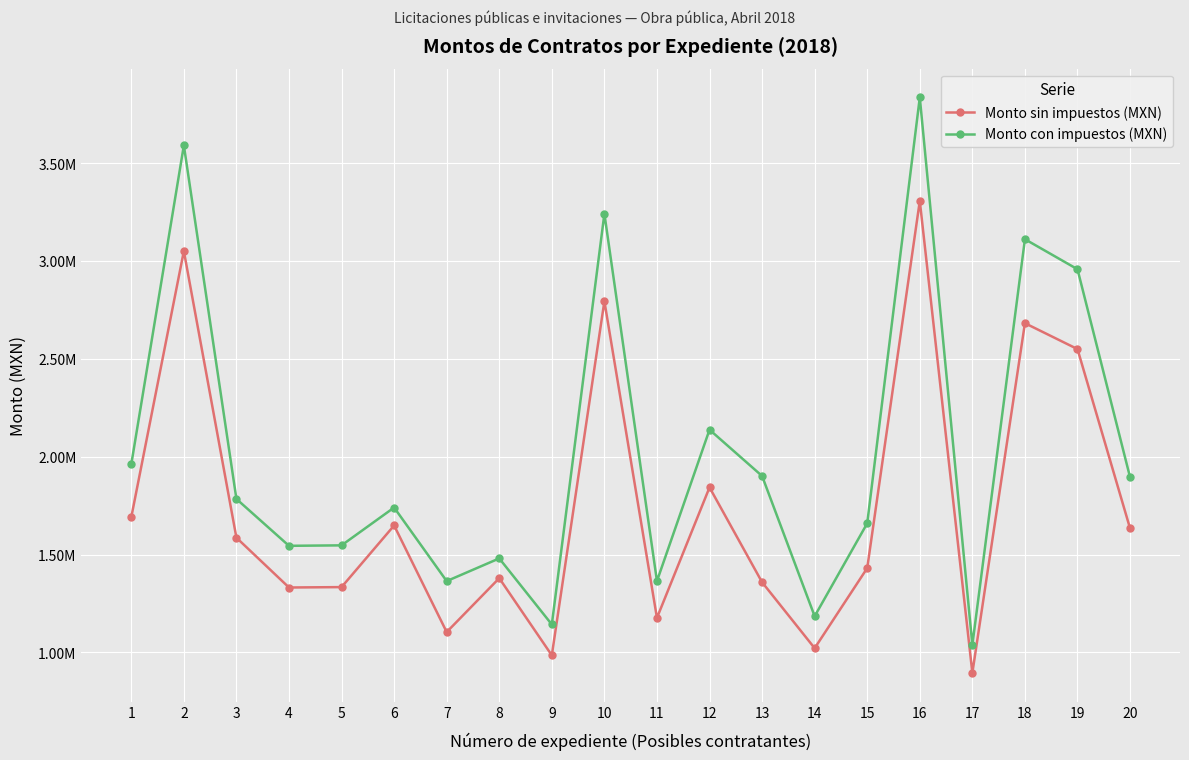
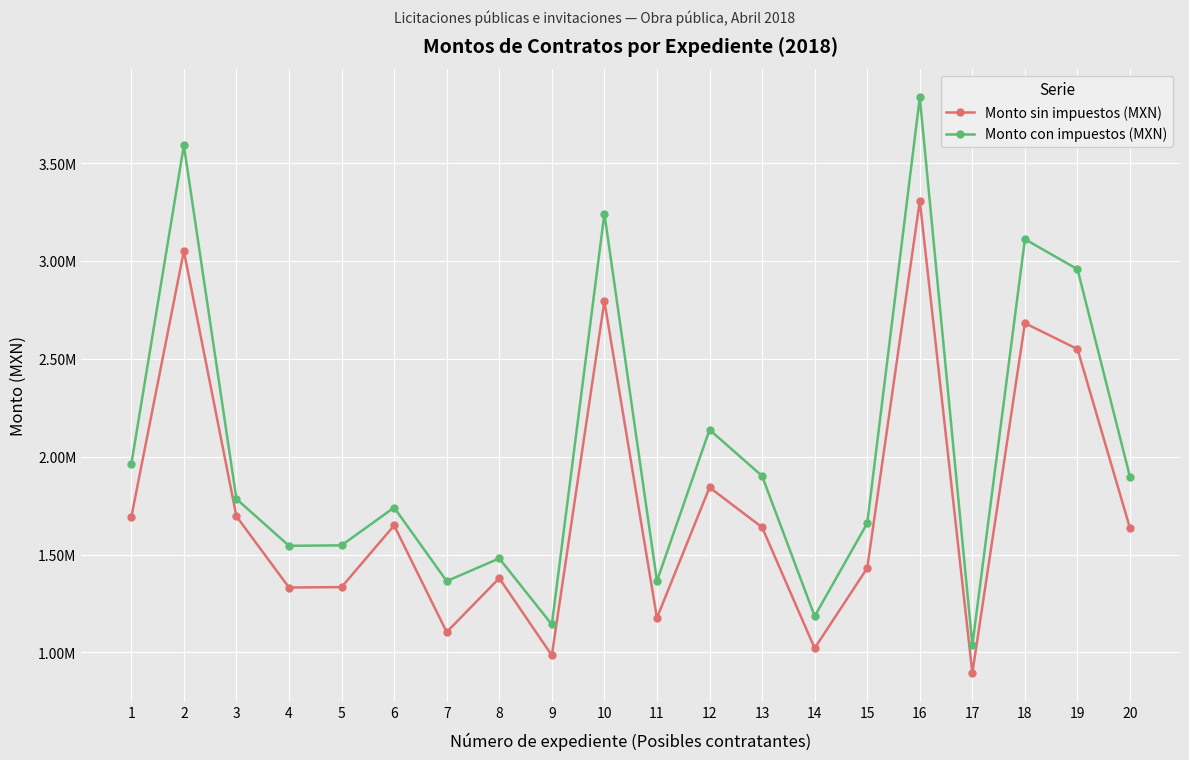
Monto sin impuestos (MXN), 3: 1590000 -> 1700000
Monto sin impuestos (MXN), 13: 1360000 -> 1640000
